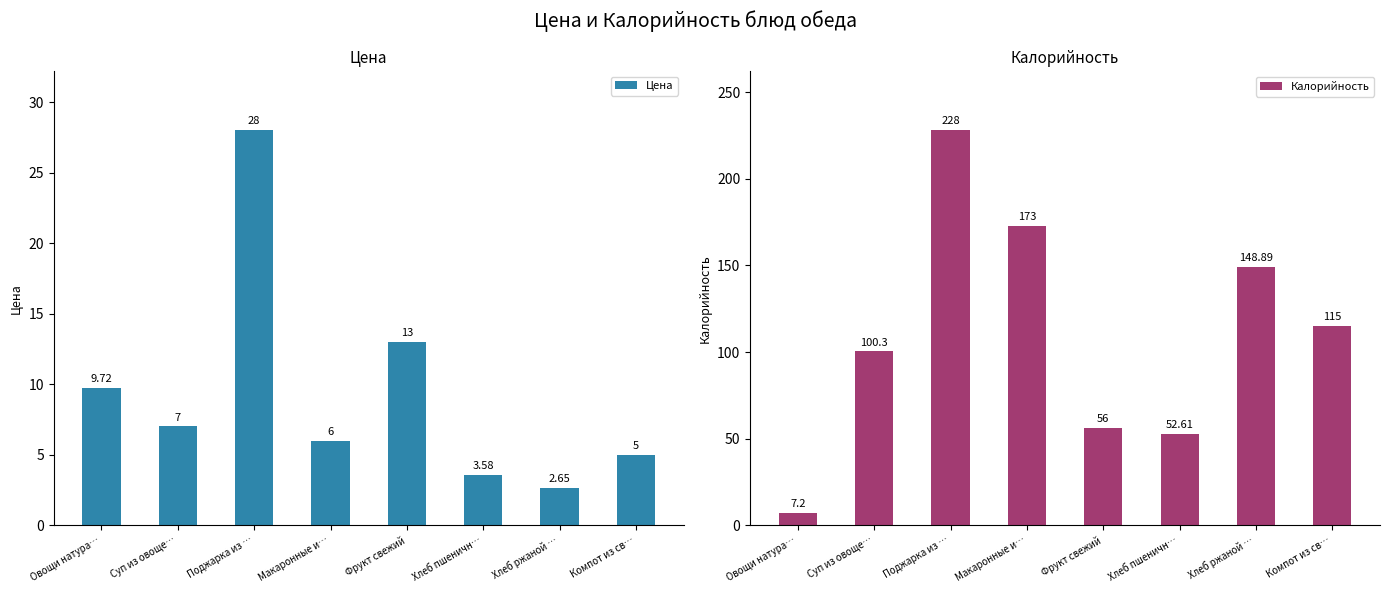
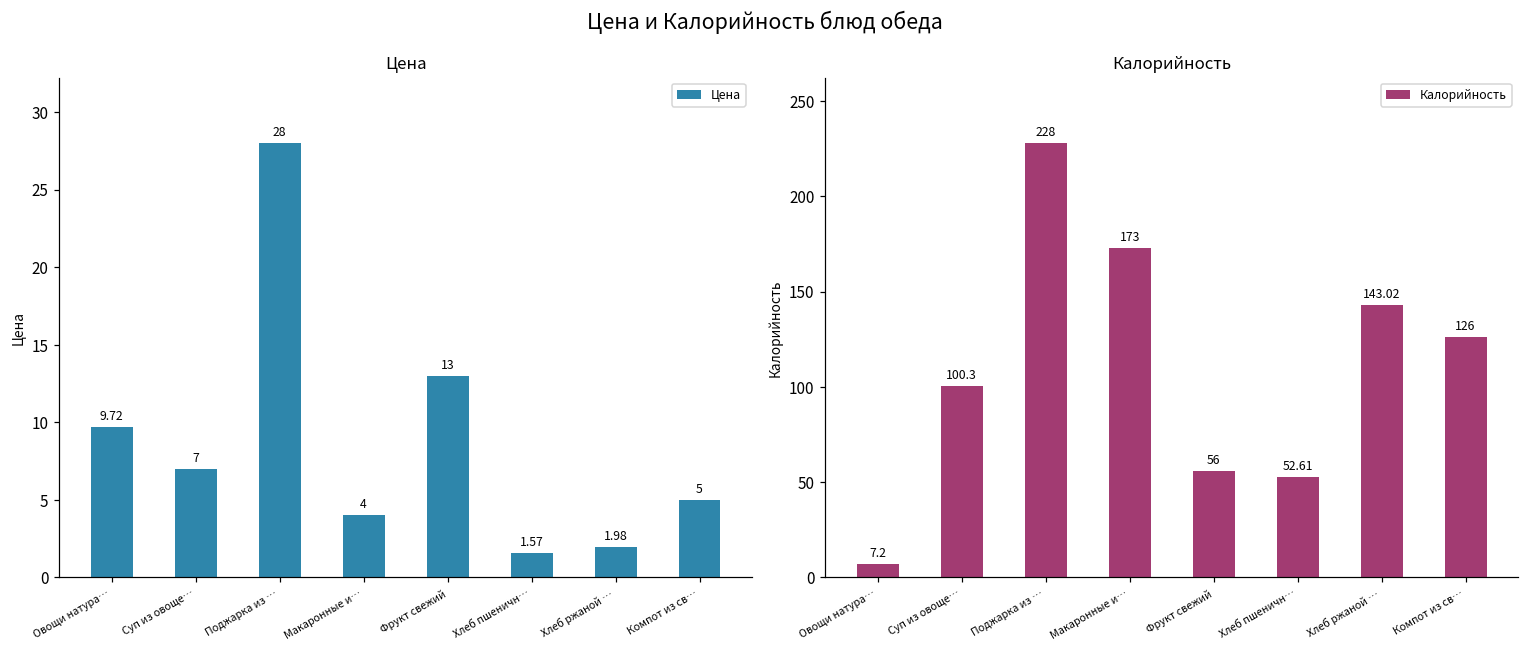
Цена, Макаронные и…: 6 -> 4
Цена, Хлеб пшеничн…: 3.58 -> 1.57
Цена, Хлеб ржаной …: 2.65 -> 1.98
Калорийность, Хлеб ржаной …: 148.89 -> 143.02
Калорийность, Компот из св…: 115 -> 126
